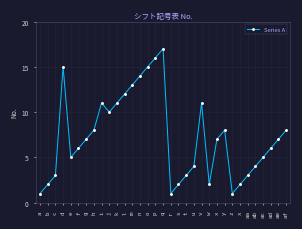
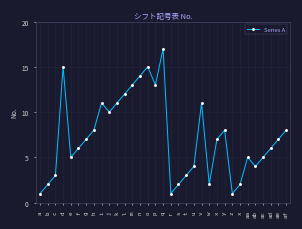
p: 16 -> 13
aa: 3 -> 5
